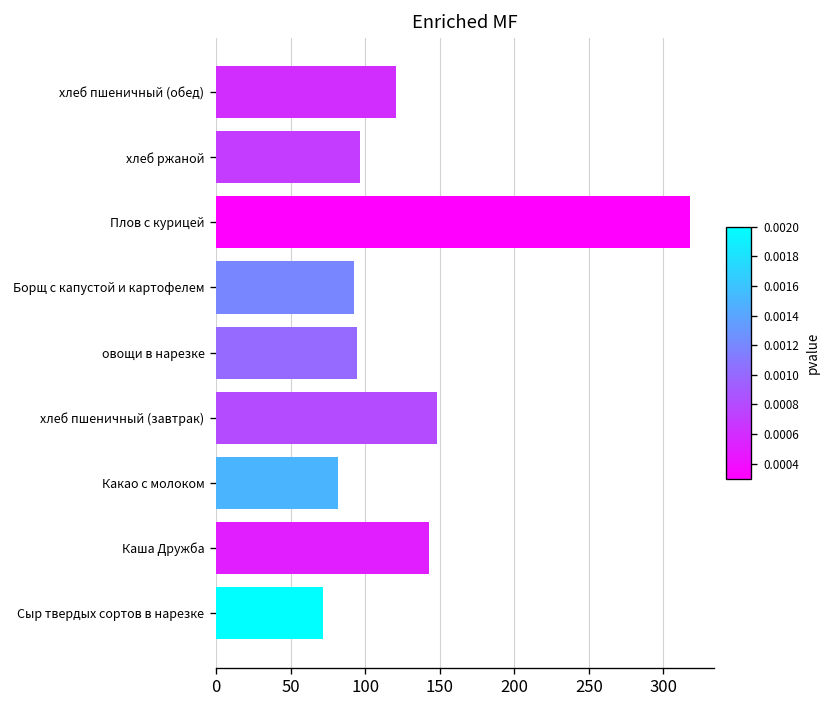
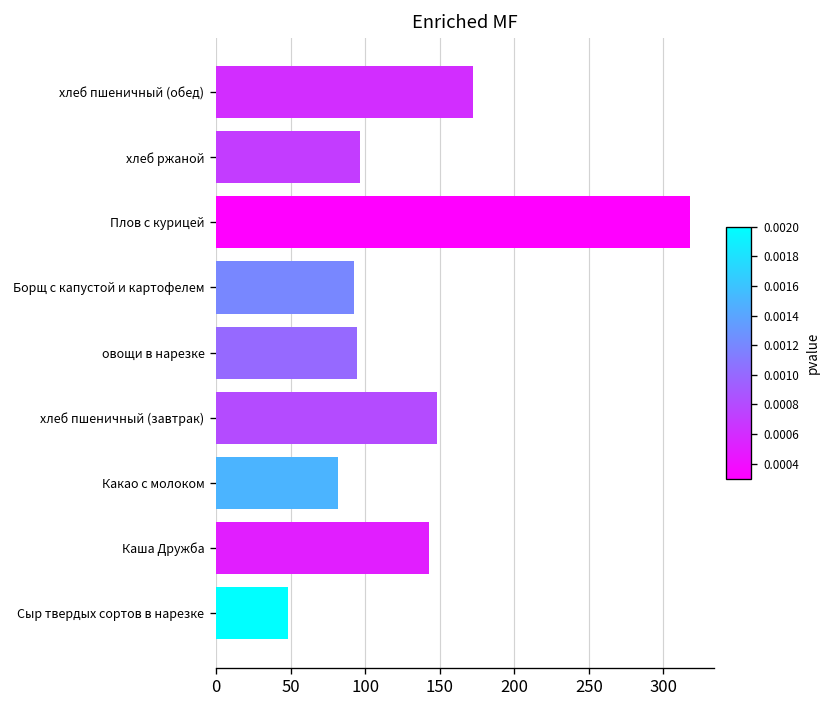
хлеб пшеничный (обед): 121 -> 172
Сыр твердых сортов в нарезке: 72 -> 48
